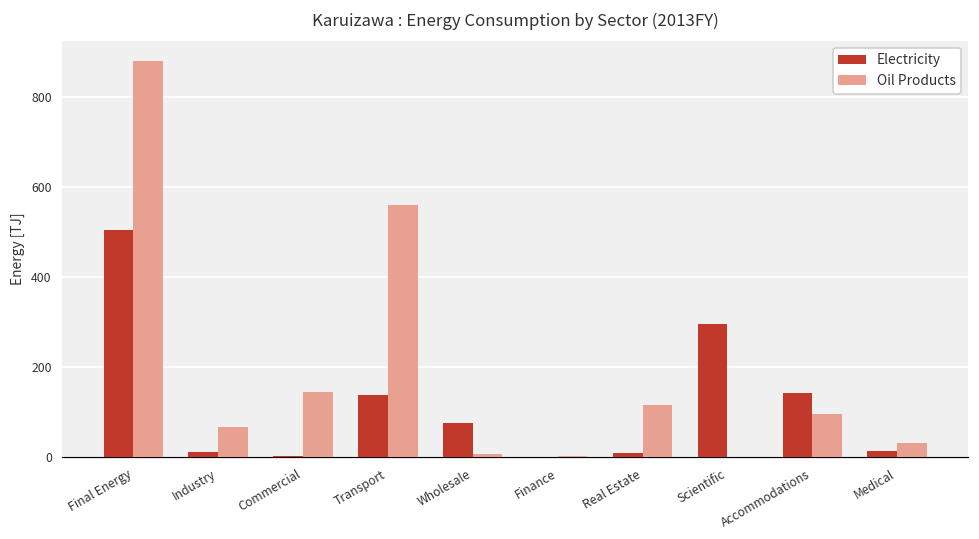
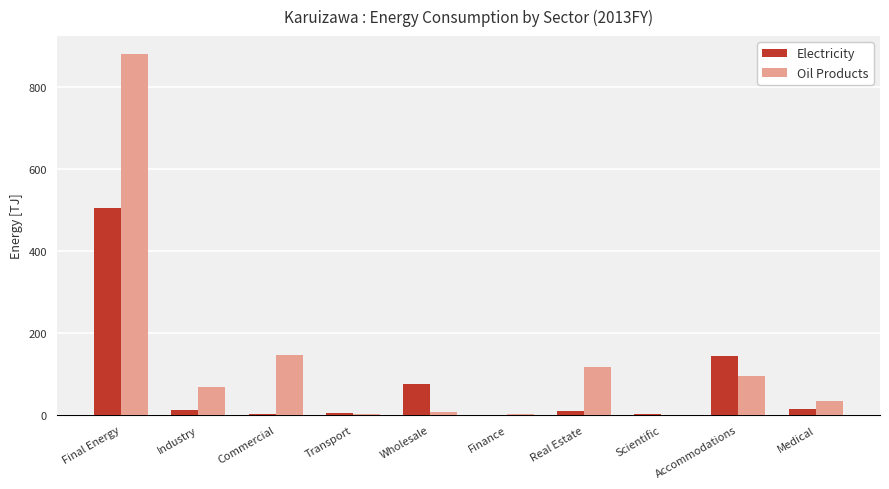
Electricity, Transport: 140 -> 0
Oil Products, Transport: 560 -> 0
Electricity, Scientific: 300 -> 0
